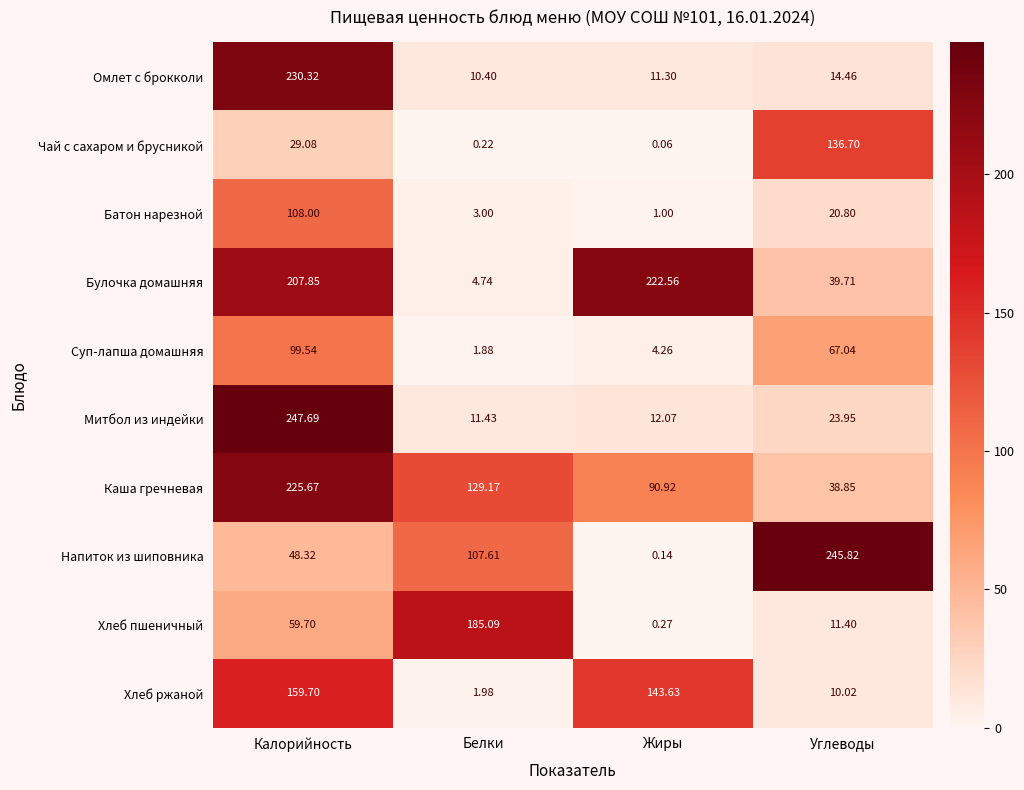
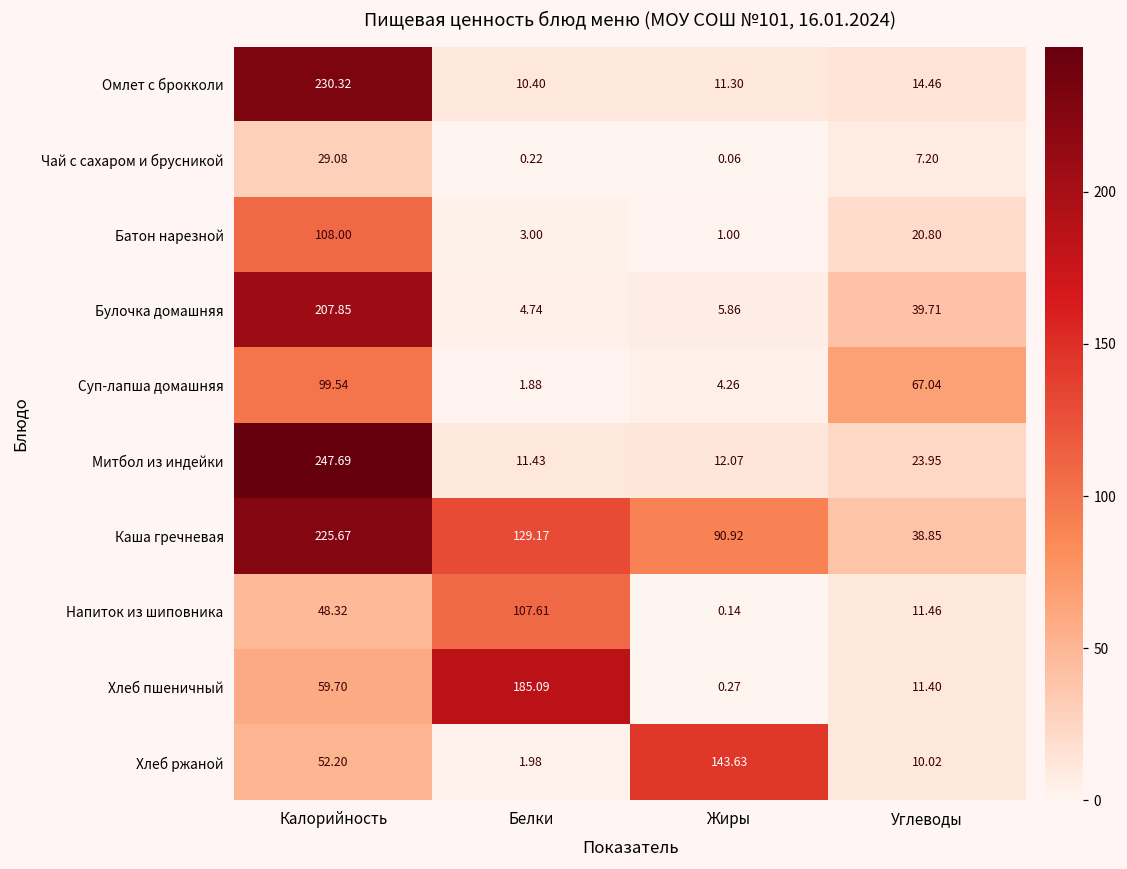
Чай с сахаром и брусникой, Углеводы: 136.70 -> 7.20
Булочка домашняя, Жиры: 222.56 -> 5.86
Напиток из шиповника, Углеводы: 245.82 -> 11.46
Хлеб ржаной, Калорийность: 159.70 -> 52.20
